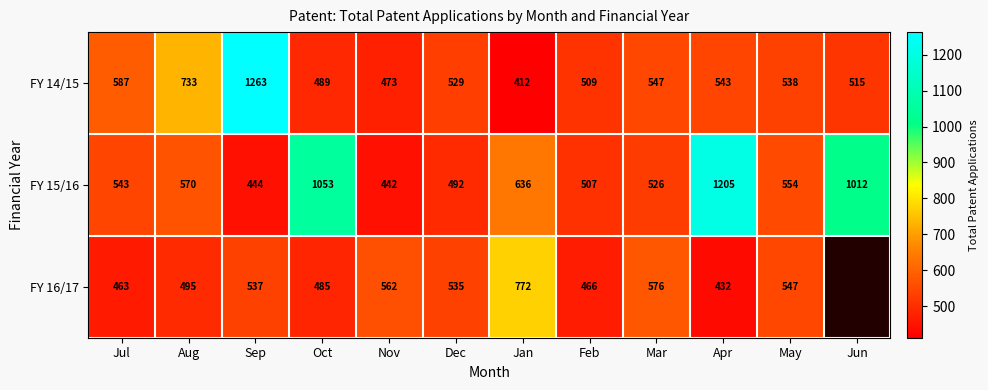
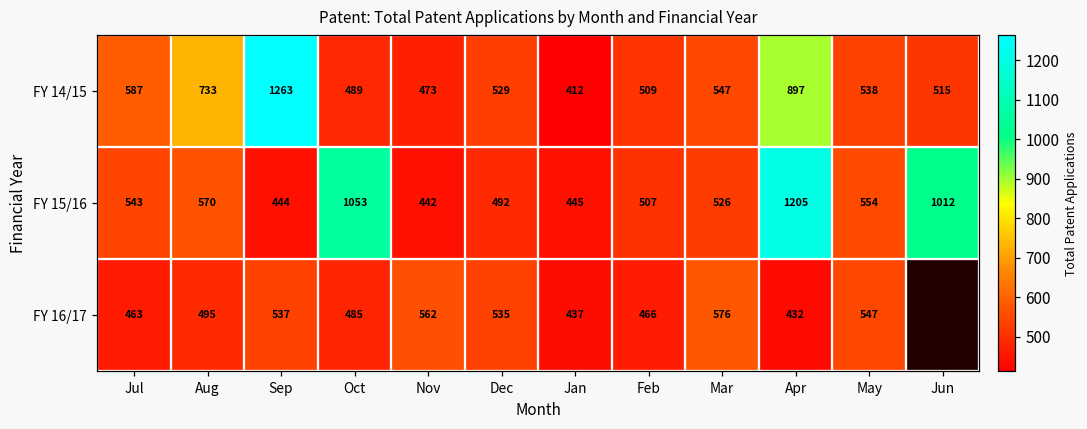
FY 14/15, Apr: 543 -> 897
FY 15/16, Jan: 636 -> 445
FY 16/17, Jan: 772 -> 437
